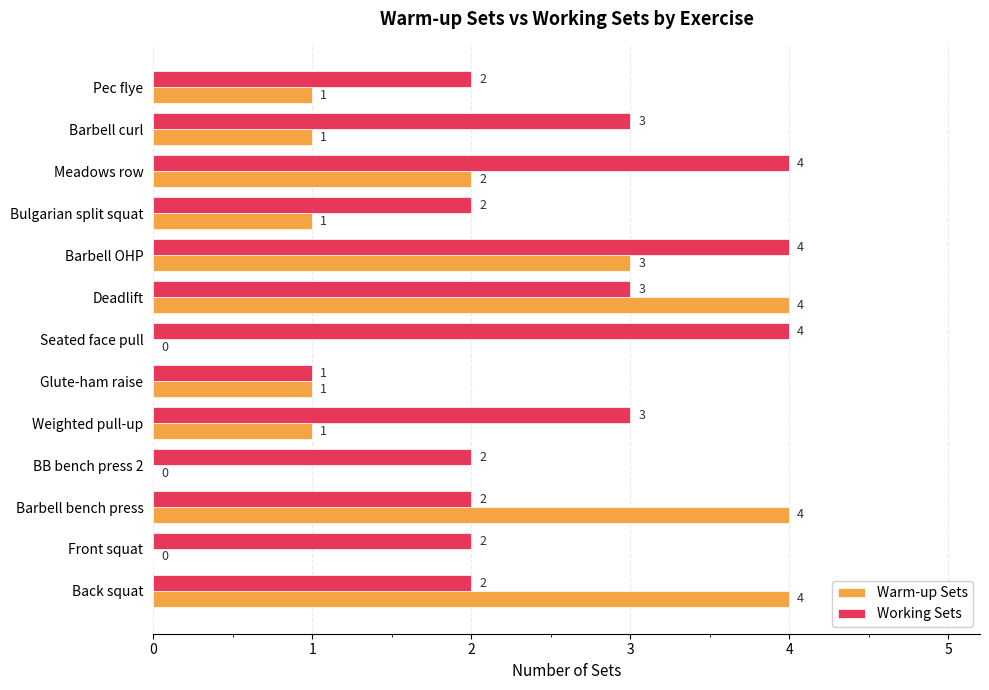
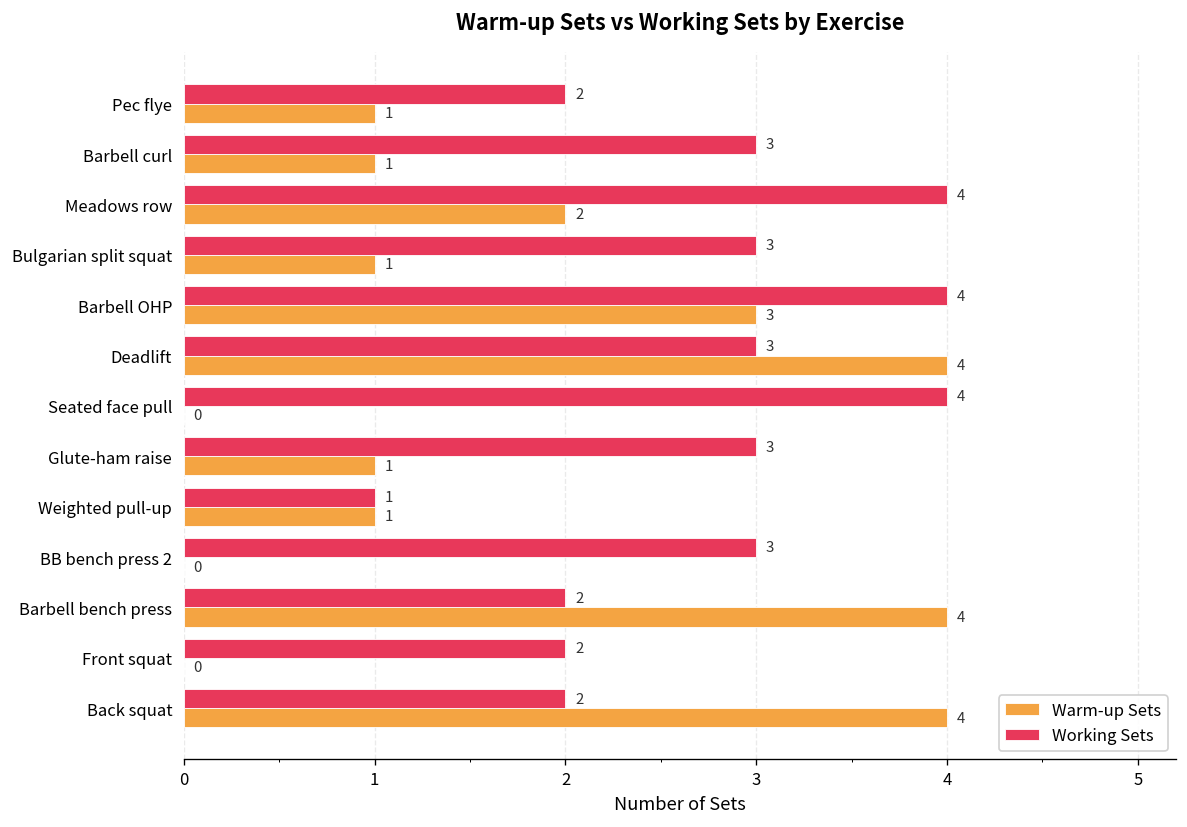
Working Sets, Bulgarian split squat: 2 -> 3
Working Sets, Glute-ham raise: 1 -> 3
Working Sets, Weighted pull-up: 3 -> 1
Working Sets, BB bench press 2: 2 -> 3
